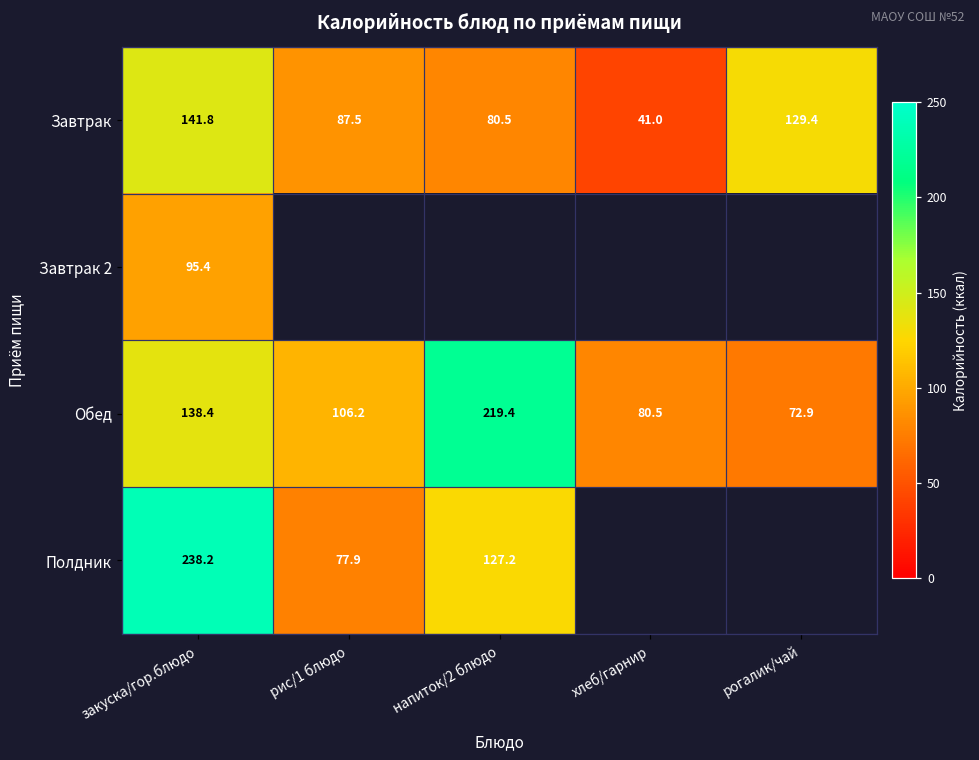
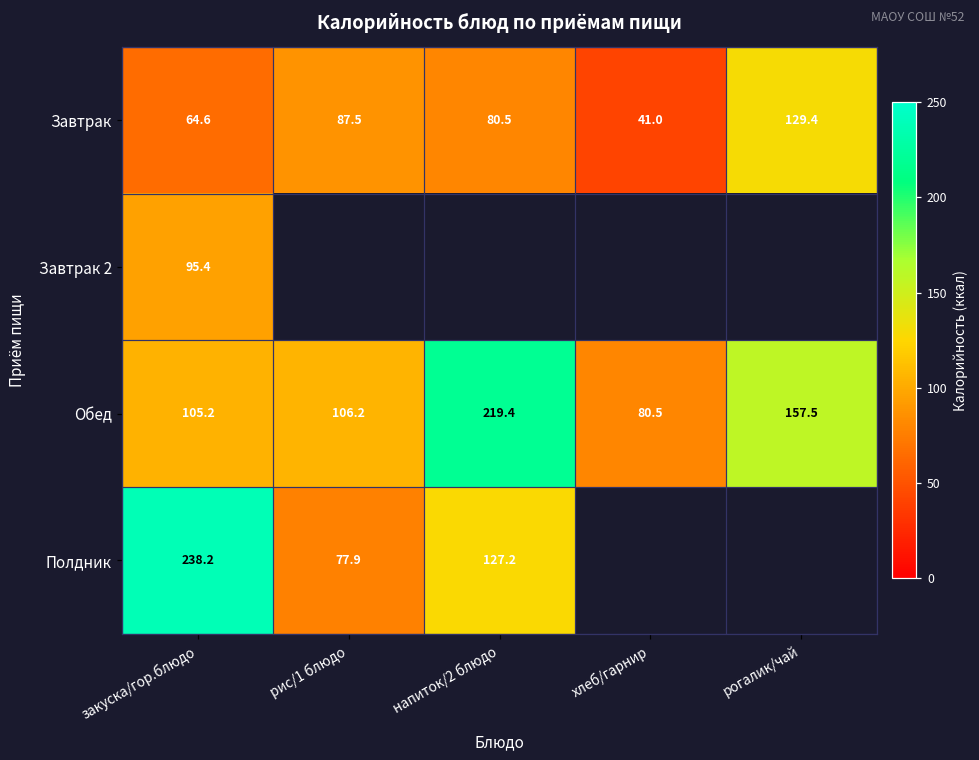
Завтрак, закуска/гор.блюдо: 141.8 -> 64.6
Обед, закуска/гор.блюдо: 138.4 -> 105.2
Обед, рогалик/чай: 72.9 -> 157.5
